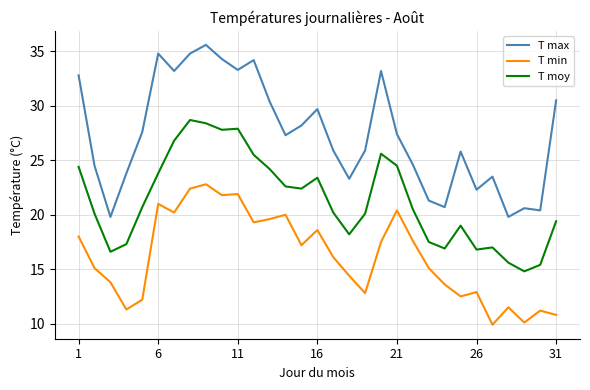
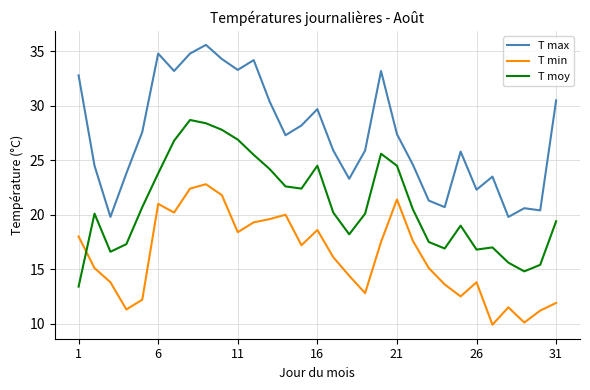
T moy, 1: 24.4 -> 13.4
T min, 11: 21.9 -> 18.4
T moy, 11: 27.9 -> 26.9
T moy, 16: 23.4 -> 24.5
T min, 21: 20.4 -> 21.4
T min, 26: 12.9 -> 13.8
T min, 31: 10.8 -> 11.9
